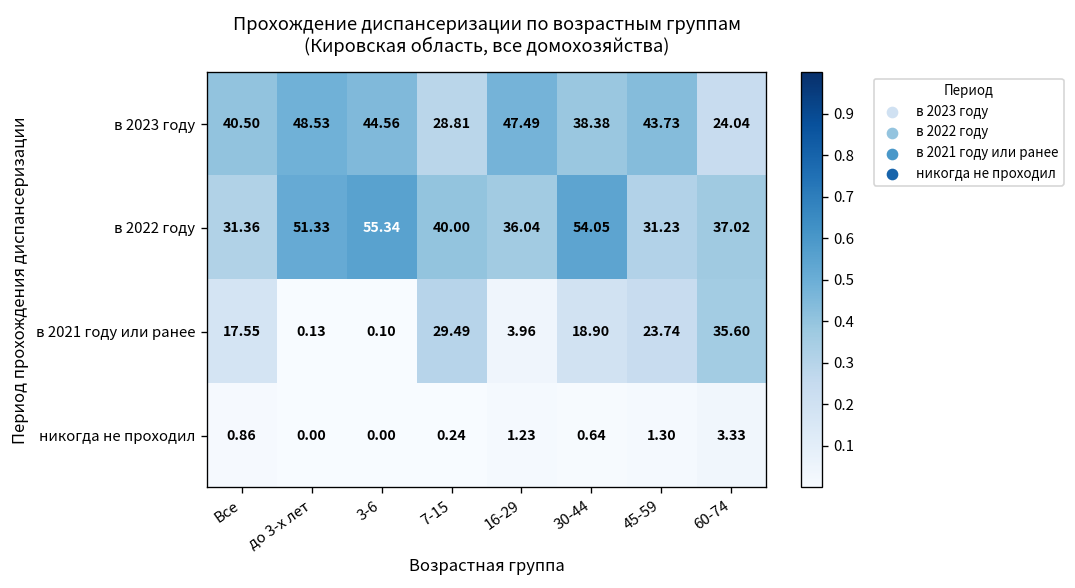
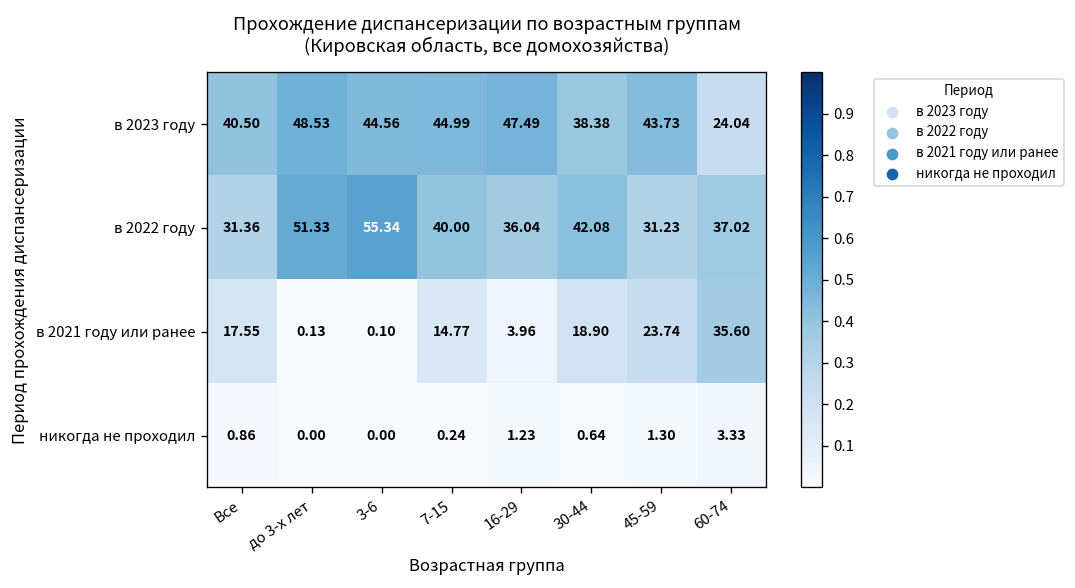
в 2023 году, 7-15: 28.81 -> 44.99
в 2022 году, 30-44: 54.05 -> 42.08
в 2021 году или ранее, 7-15: 29.49 -> 14.77
